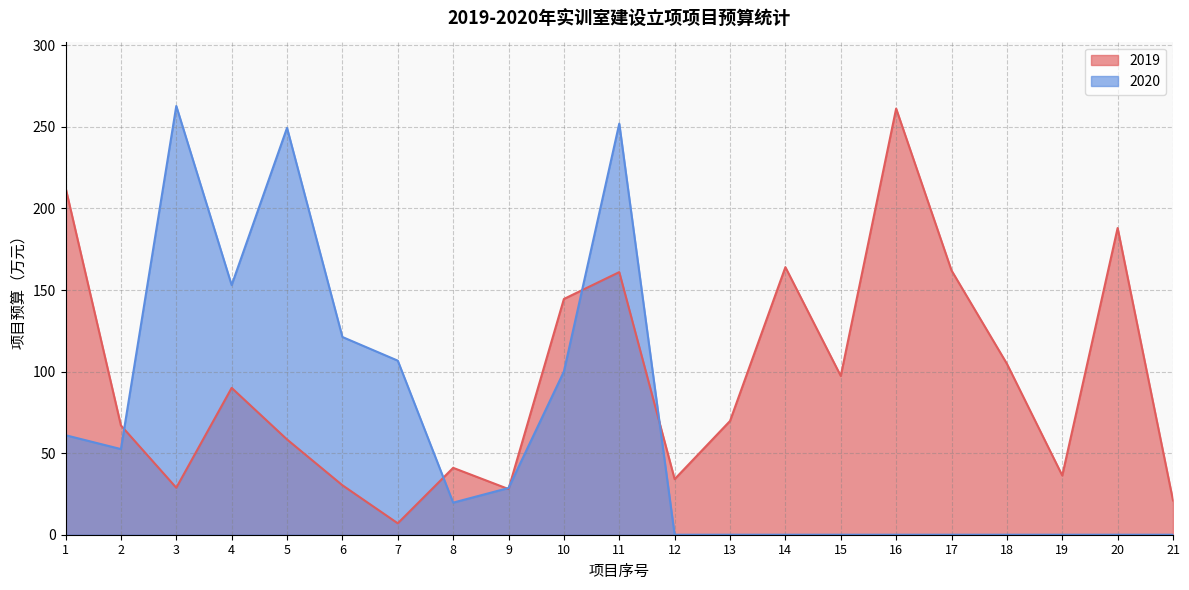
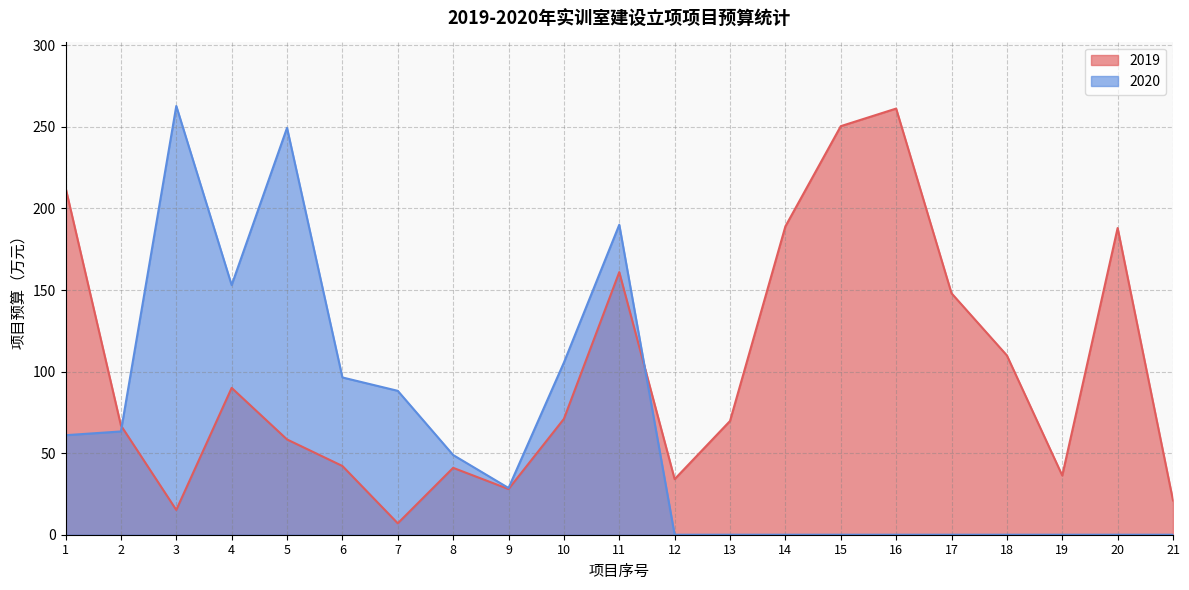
2020, 2: 53 -> 63
2019, 3: 29 -> 15
2019, 6: 30 -> 42
2020, 6: 121 -> 96
2020, 7: 107 -> 88
2020, 8: 20 -> 49
2019, 10: 145 -> 71
2020, 10: 100 -> 106
2020, 11: 252 -> 190
2019, 14: 164 -> 189
2019, 15: 97 -> 250
2019, 17: 162 -> 148
2019, 18: 105 -> 110
